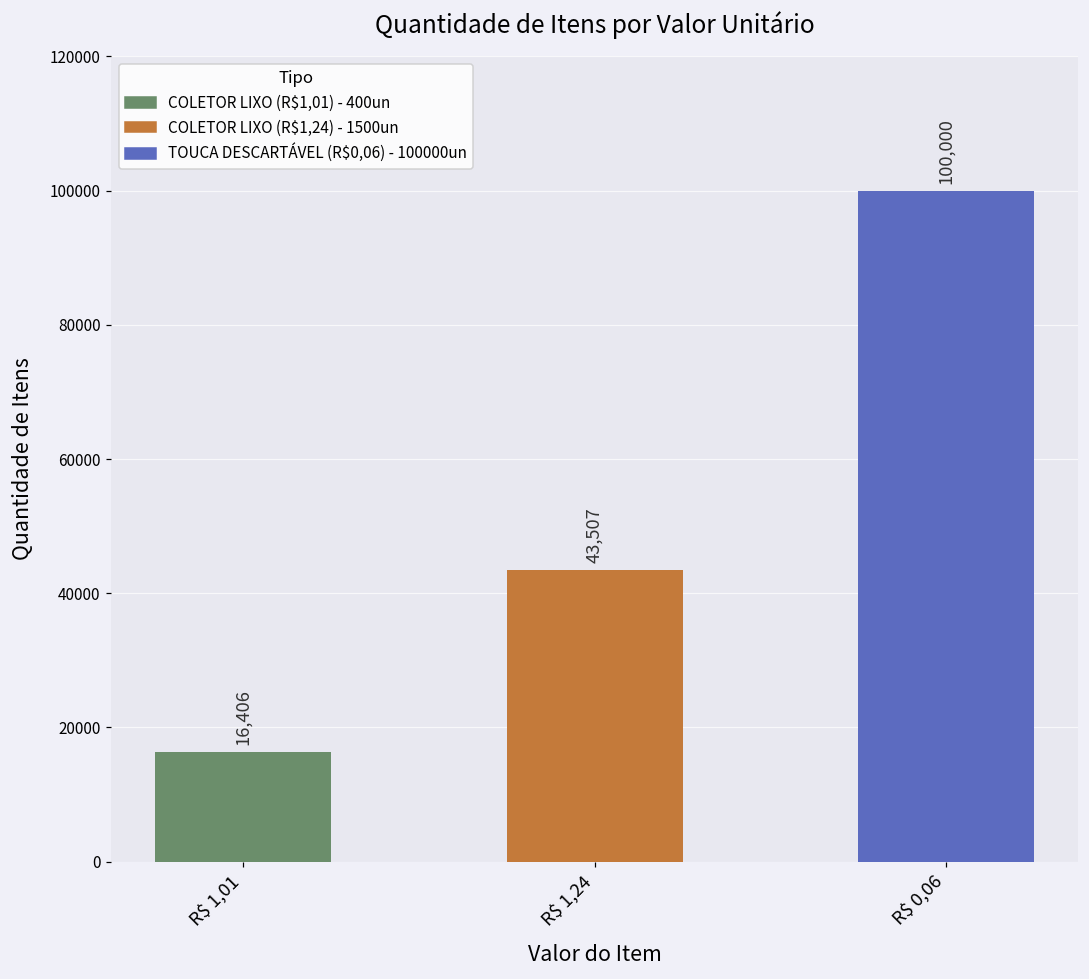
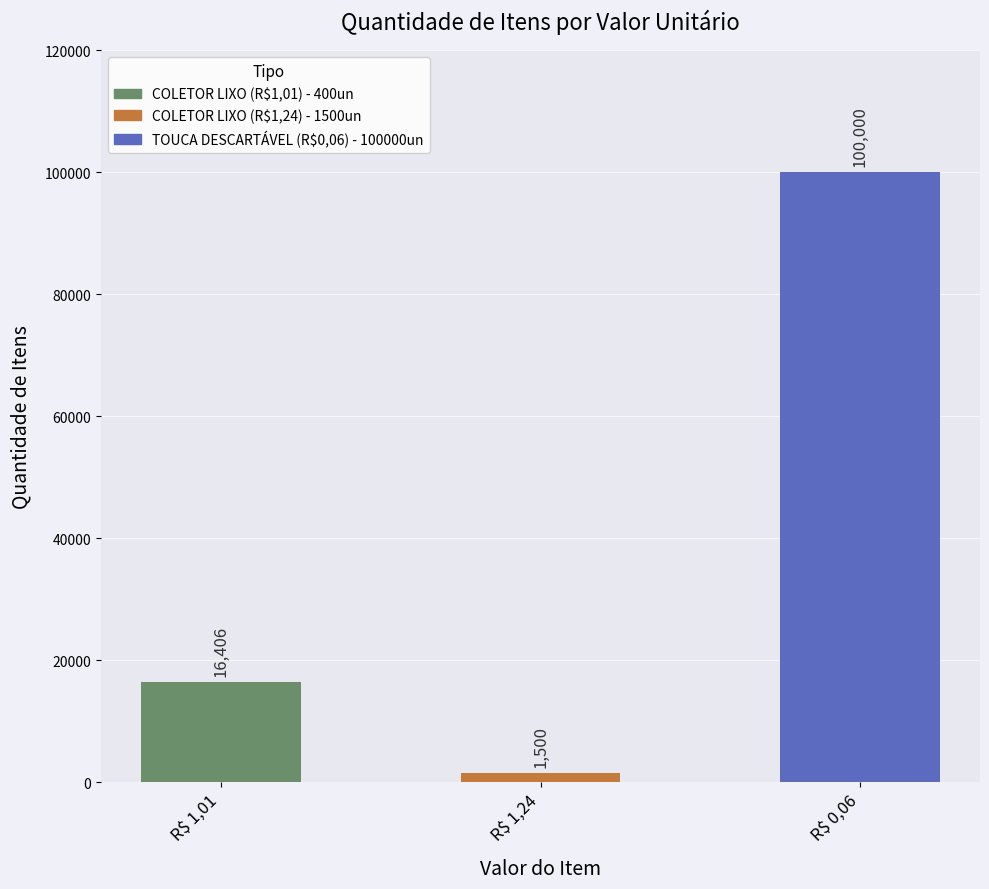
R$ 1,24: 43,507 -> 1,500
